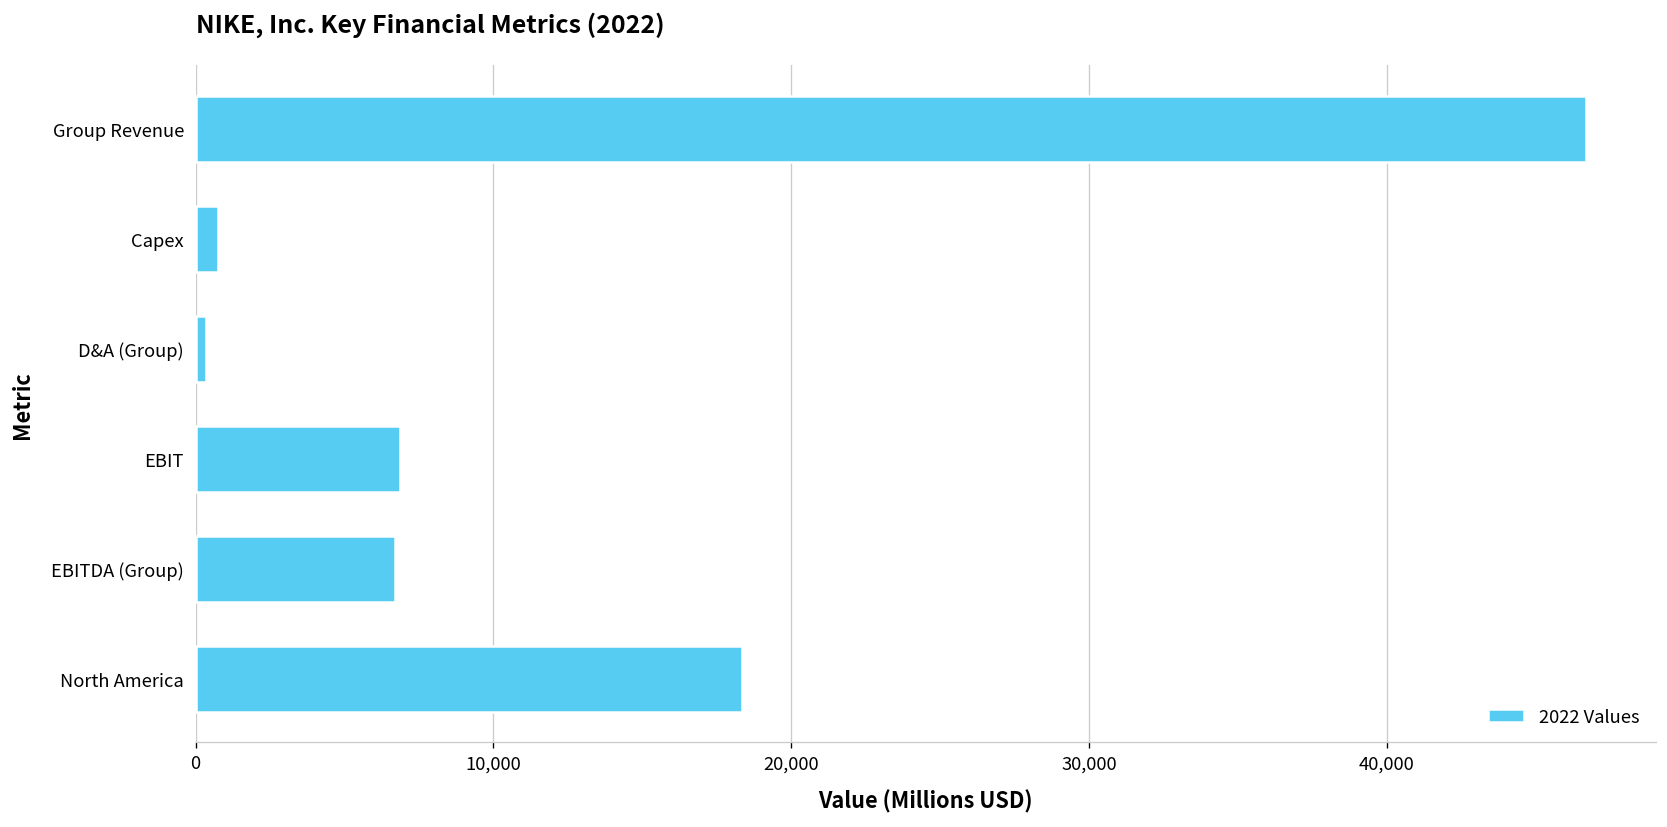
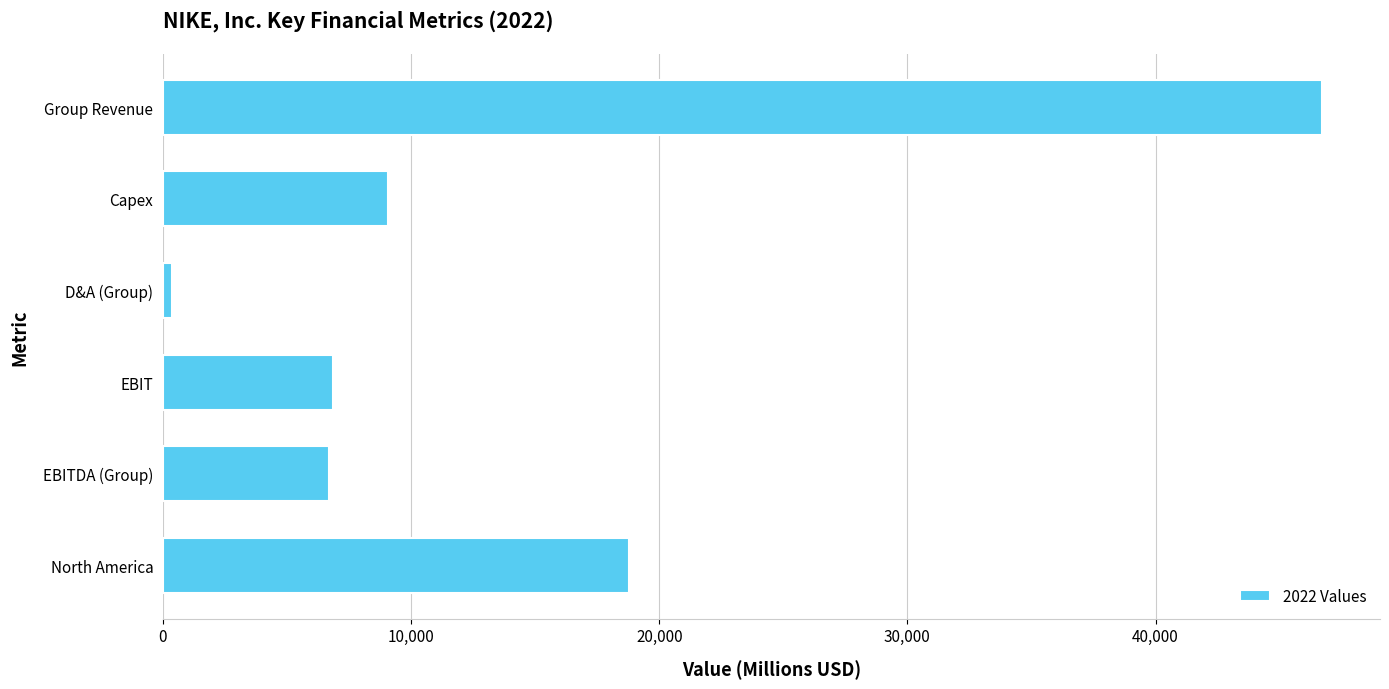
Capex: 800 -> 9,100
North America: 18,400 -> 18,800
